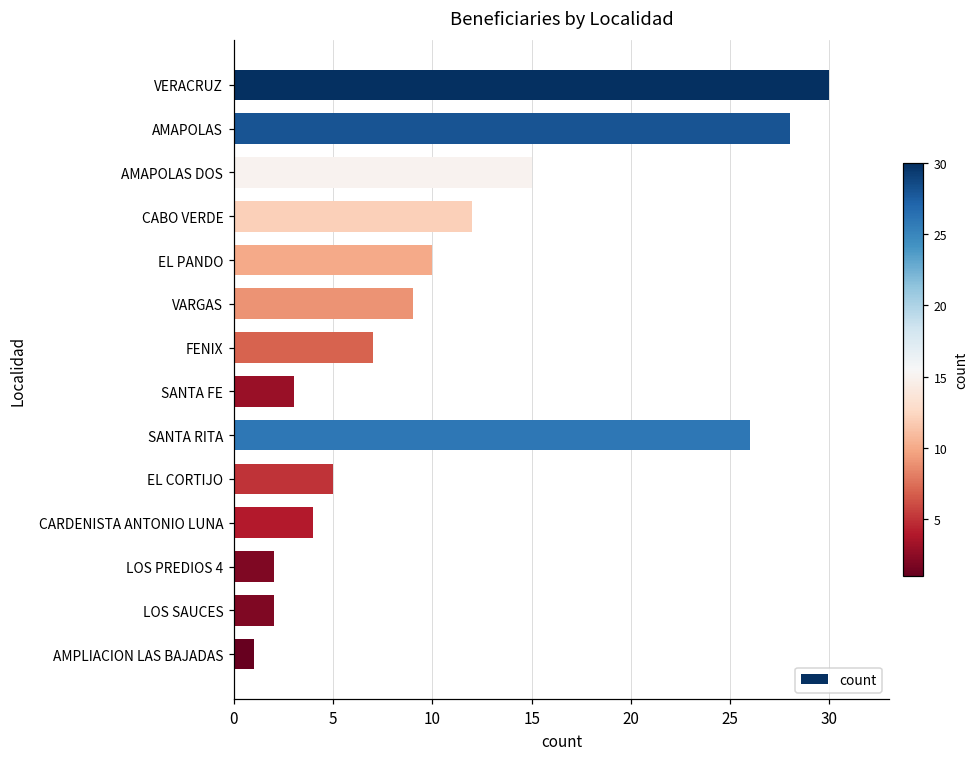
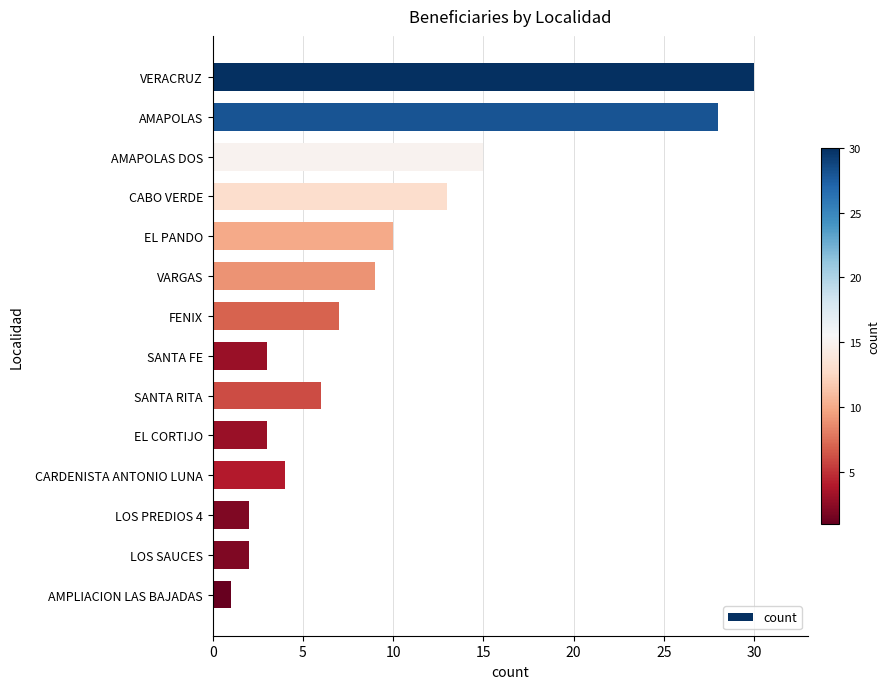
CABO VERDE: 12 -> 13
SANTA RITA: 26 -> 6
EL CORTIJO: 5 -> 3
